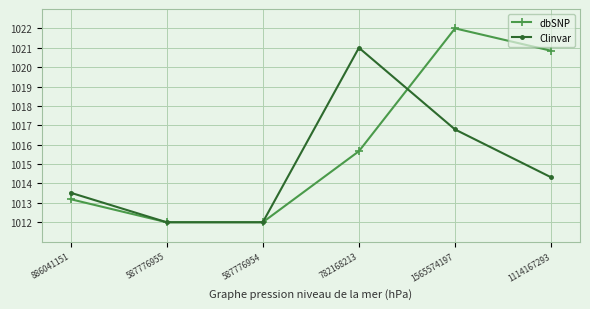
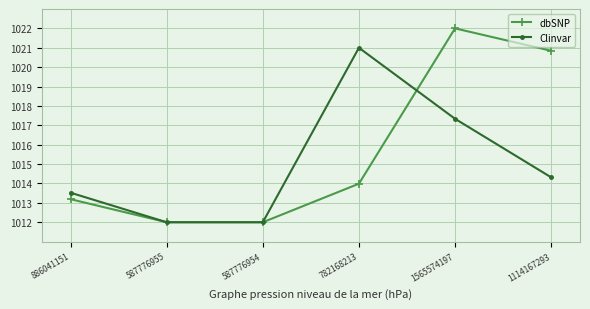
dbSNP, 782168213: 1015.7 -> 1014.0
Clinvar, 1565574197: 1016.8 -> 1017.3
